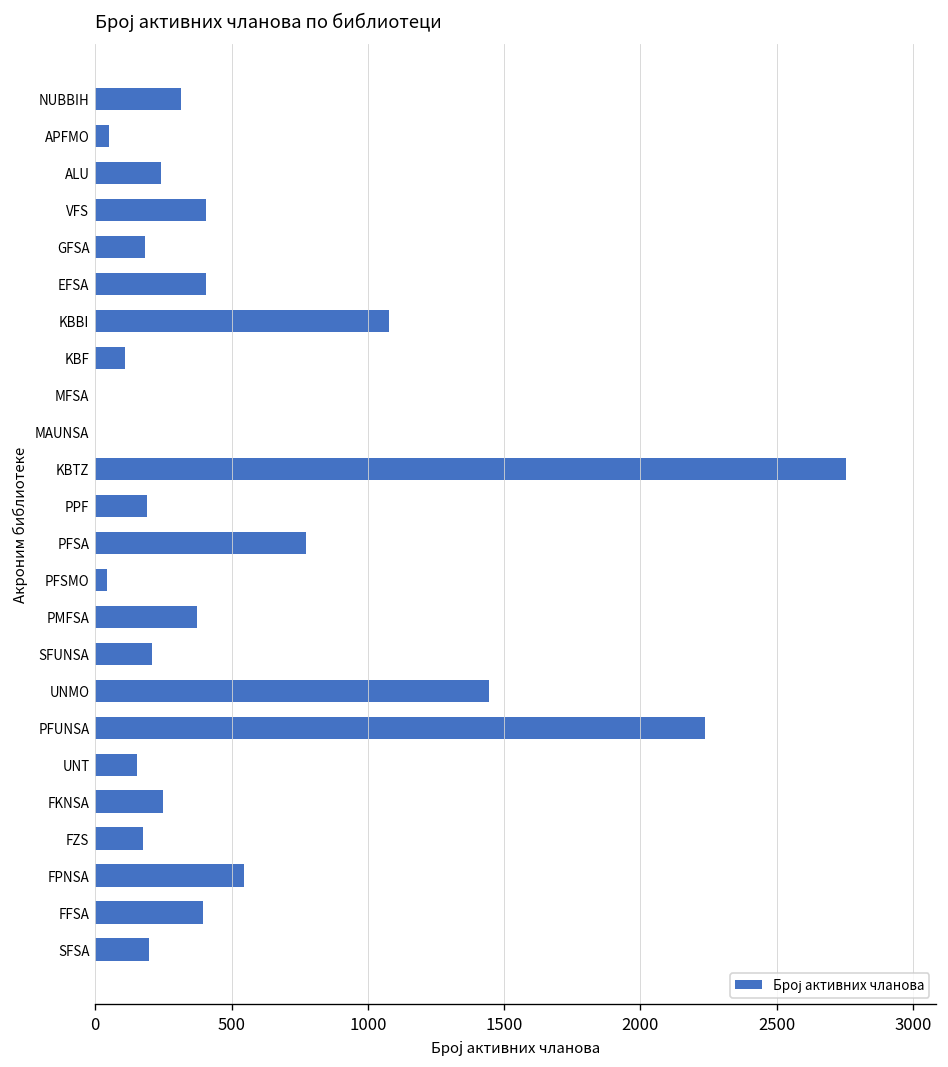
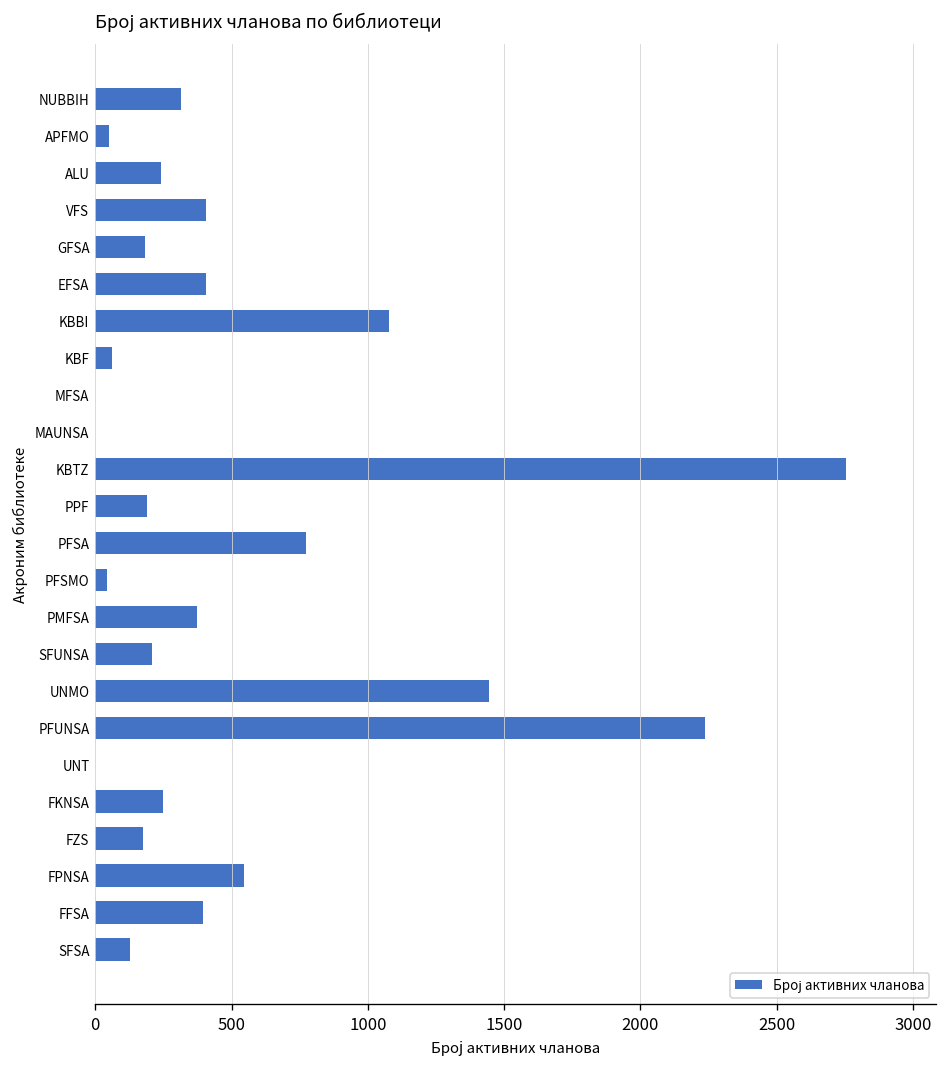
KBF: 110 -> 60
UNT: 150 -> 0
SFSA: 200 -> 130
